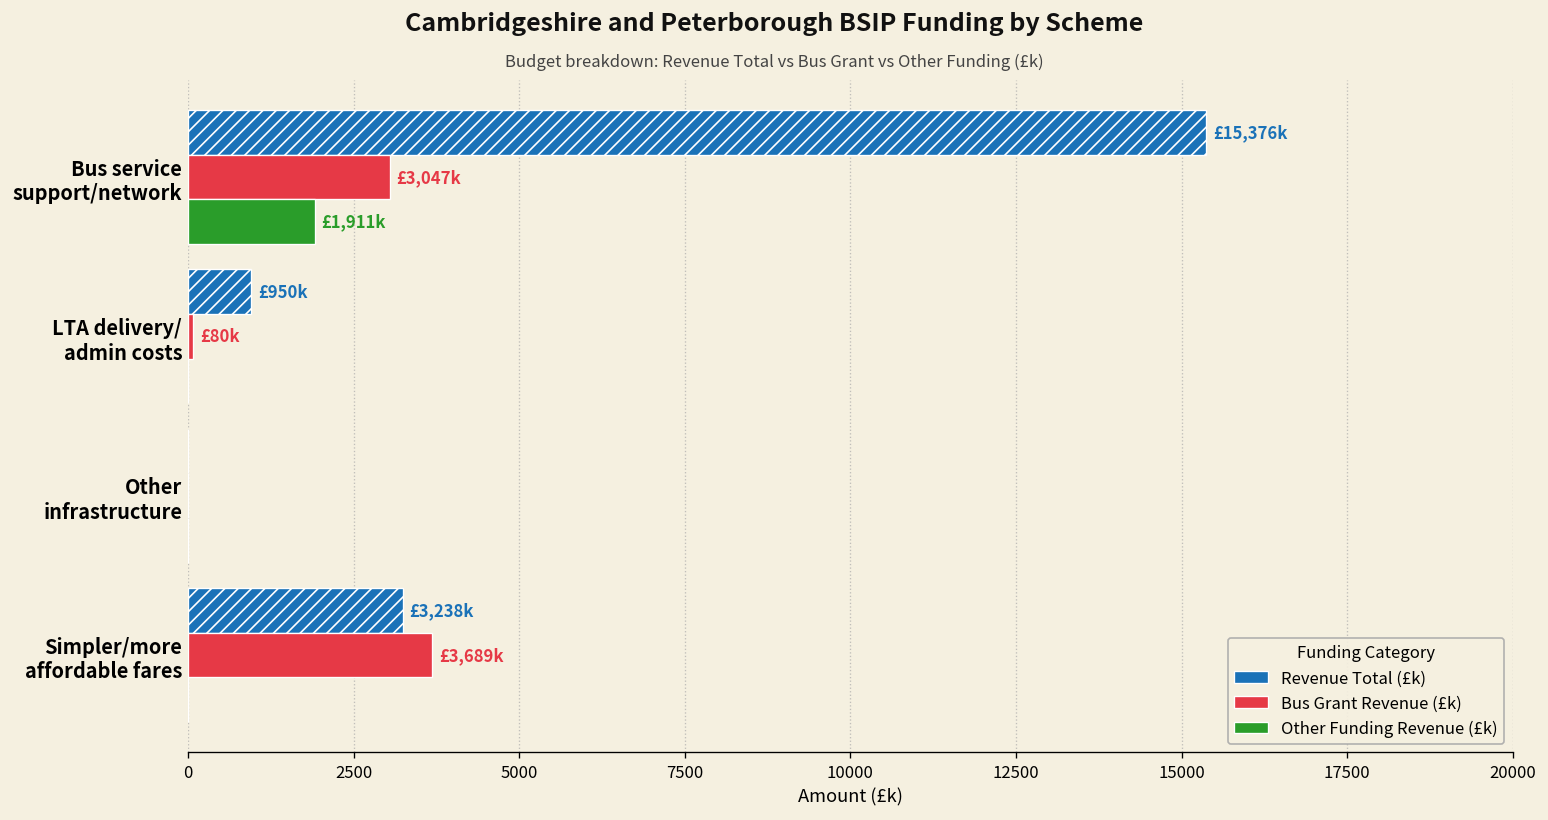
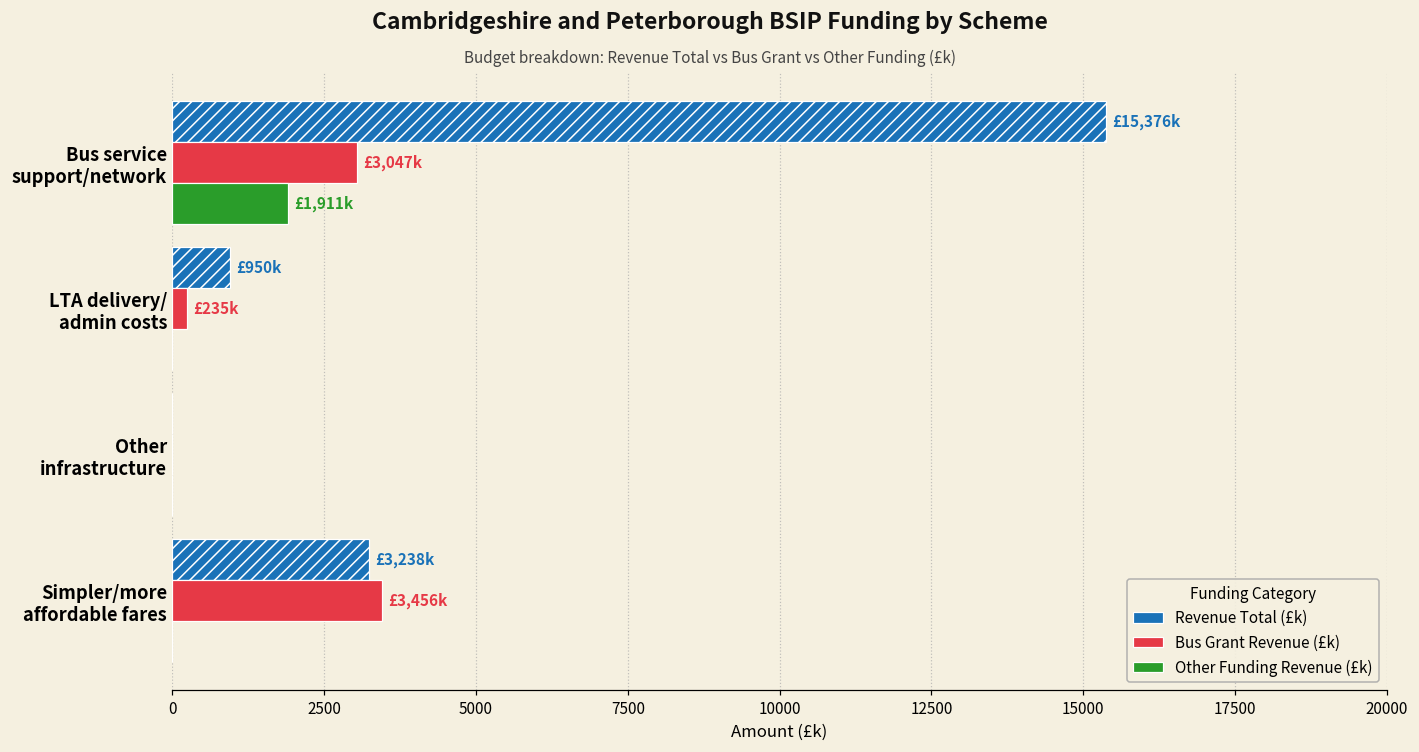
Bus Grant Revenue (£k), LTA delivery/ admin costs: £80k -> £235k
Bus Grant Revenue (£k), Simpler/more affordable fares: £3,689k -> £3,456k
